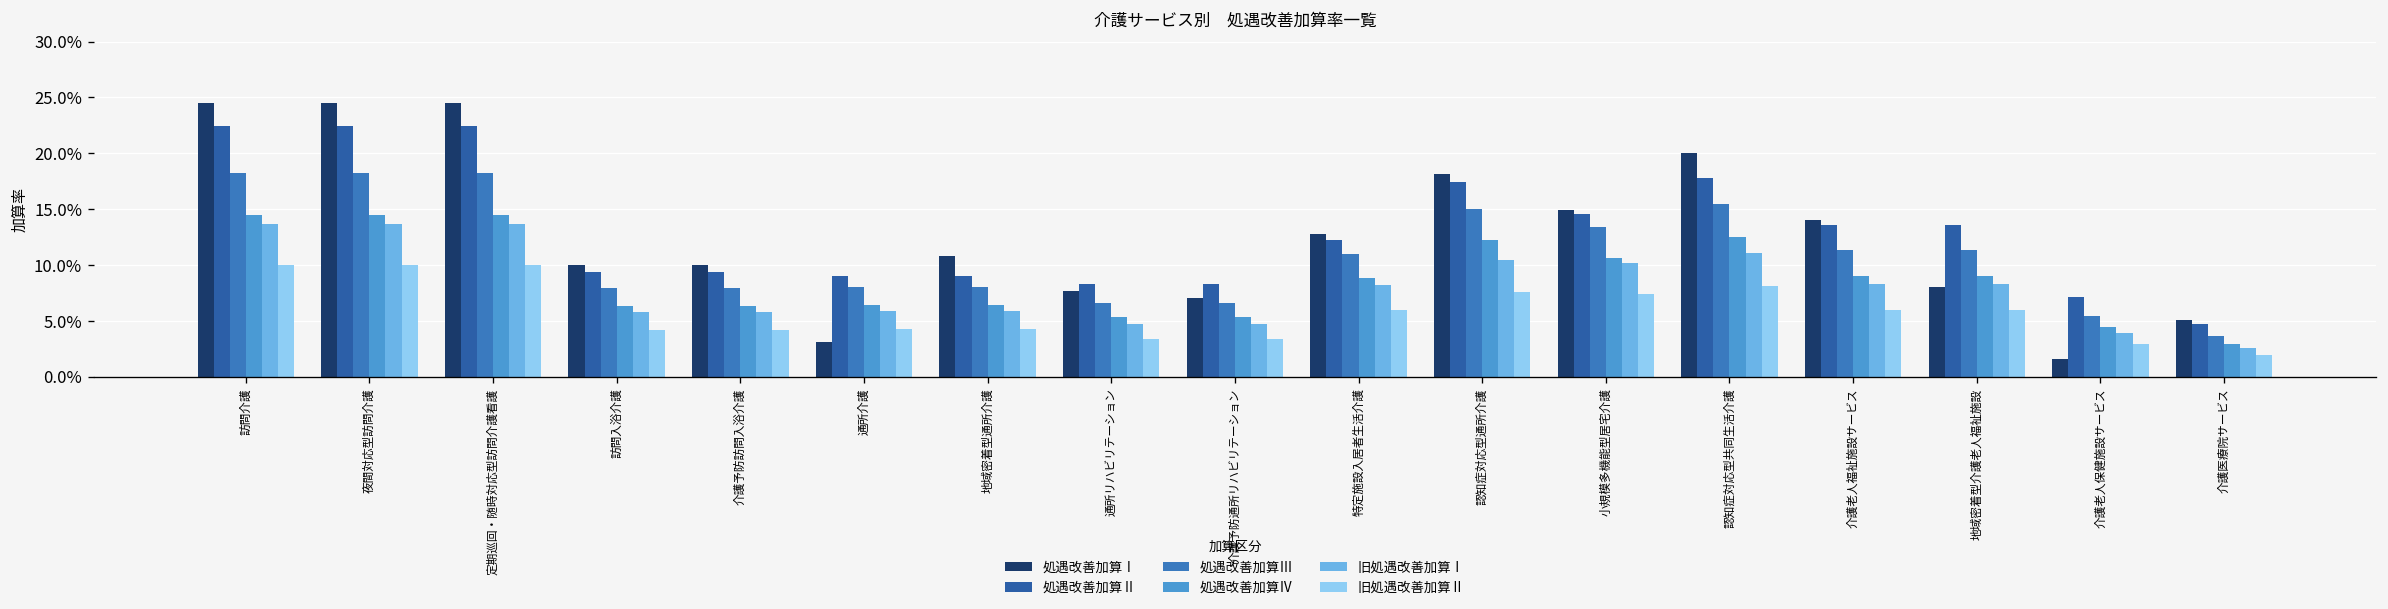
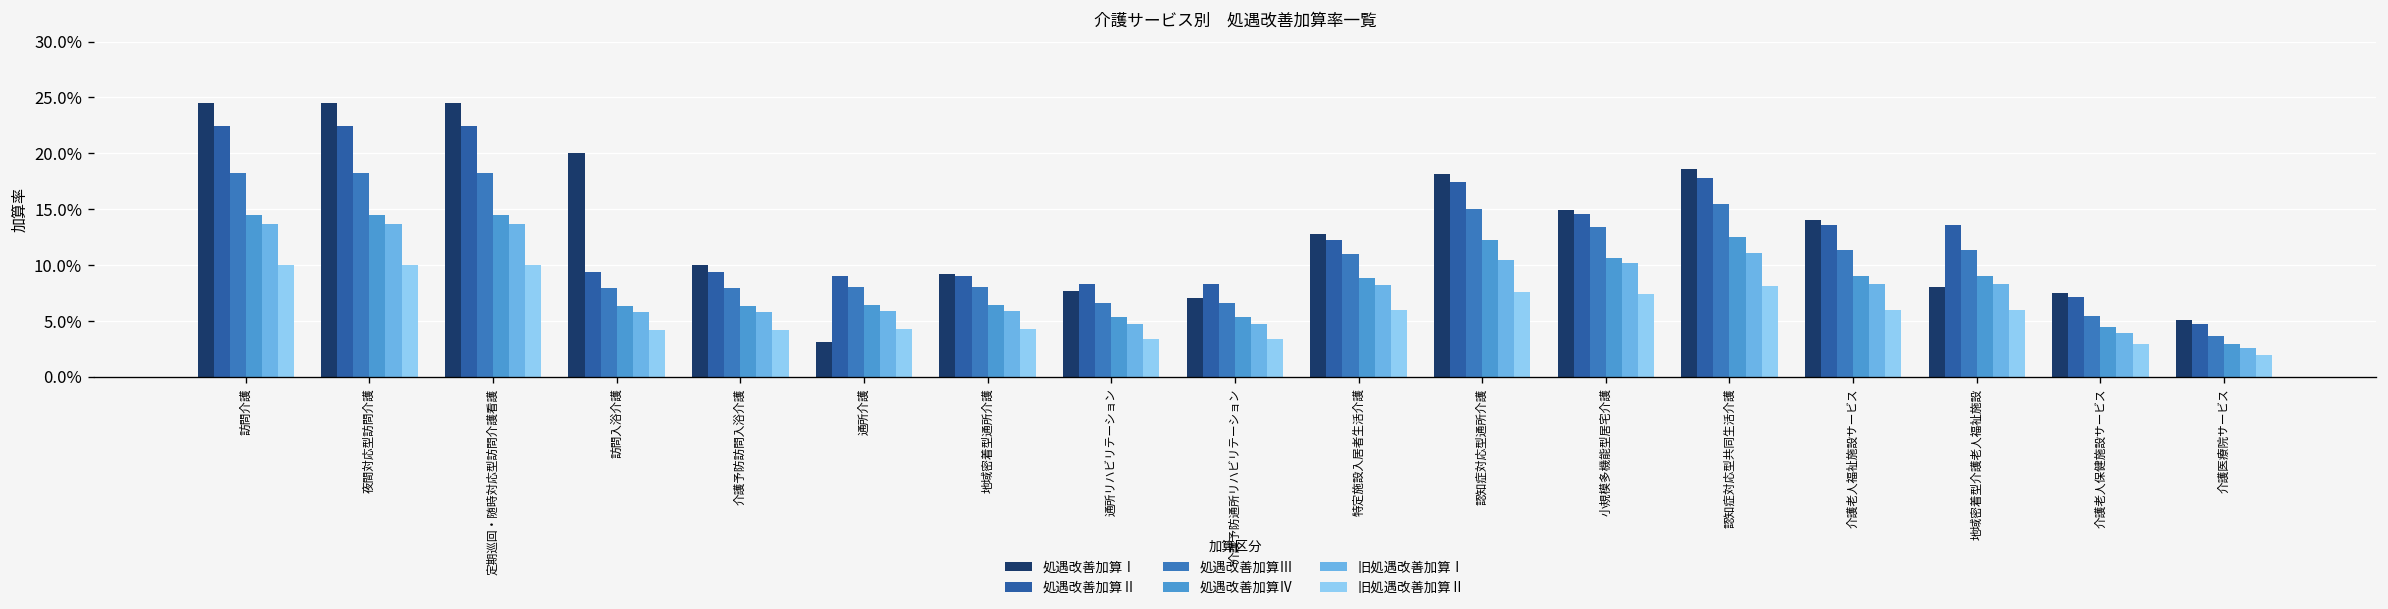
処遇改善加算Ⅰ, 訪問入浴介護: 10% -> 20%
処遇改善加算Ⅰ, 地域密着型通所介護: 11% -> 9%
処遇改善加算Ⅰ, 認知症対応型共同生活介護: 20% -> 19%
処遇改善加算Ⅰ, 介護老人保健施設サービス: 2% -> 8%
